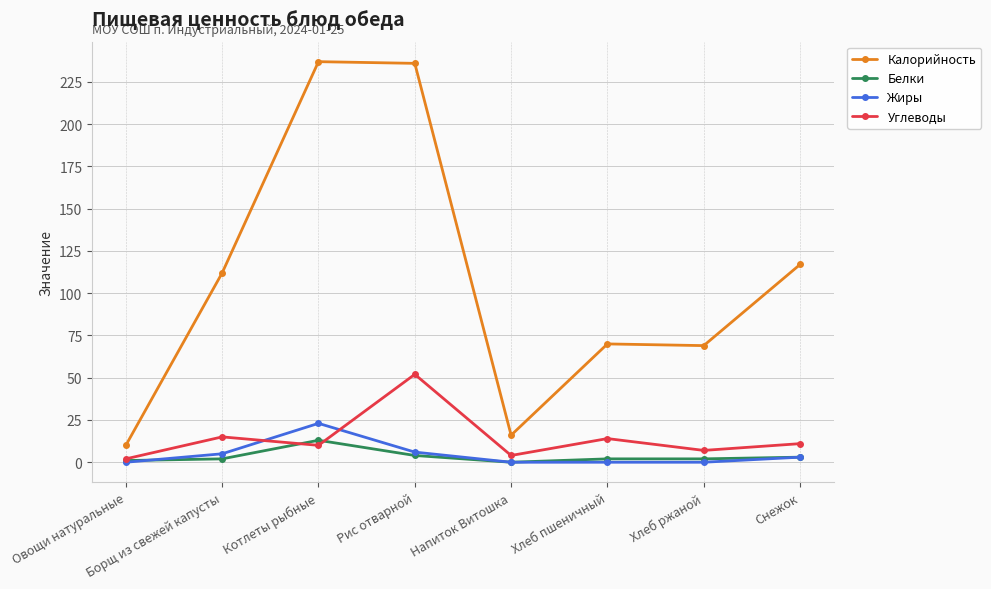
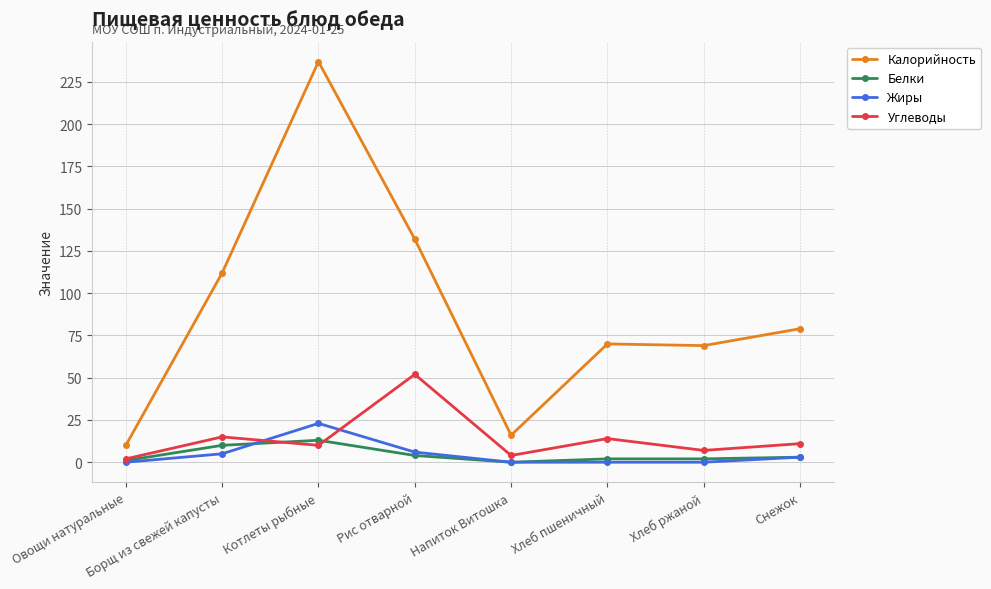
Белки, Борщ из свежей капусты: 2 -> 10
Калорийность, Рис отварной: 236 -> 132
Калорийность, Снежок: 117 -> 79
